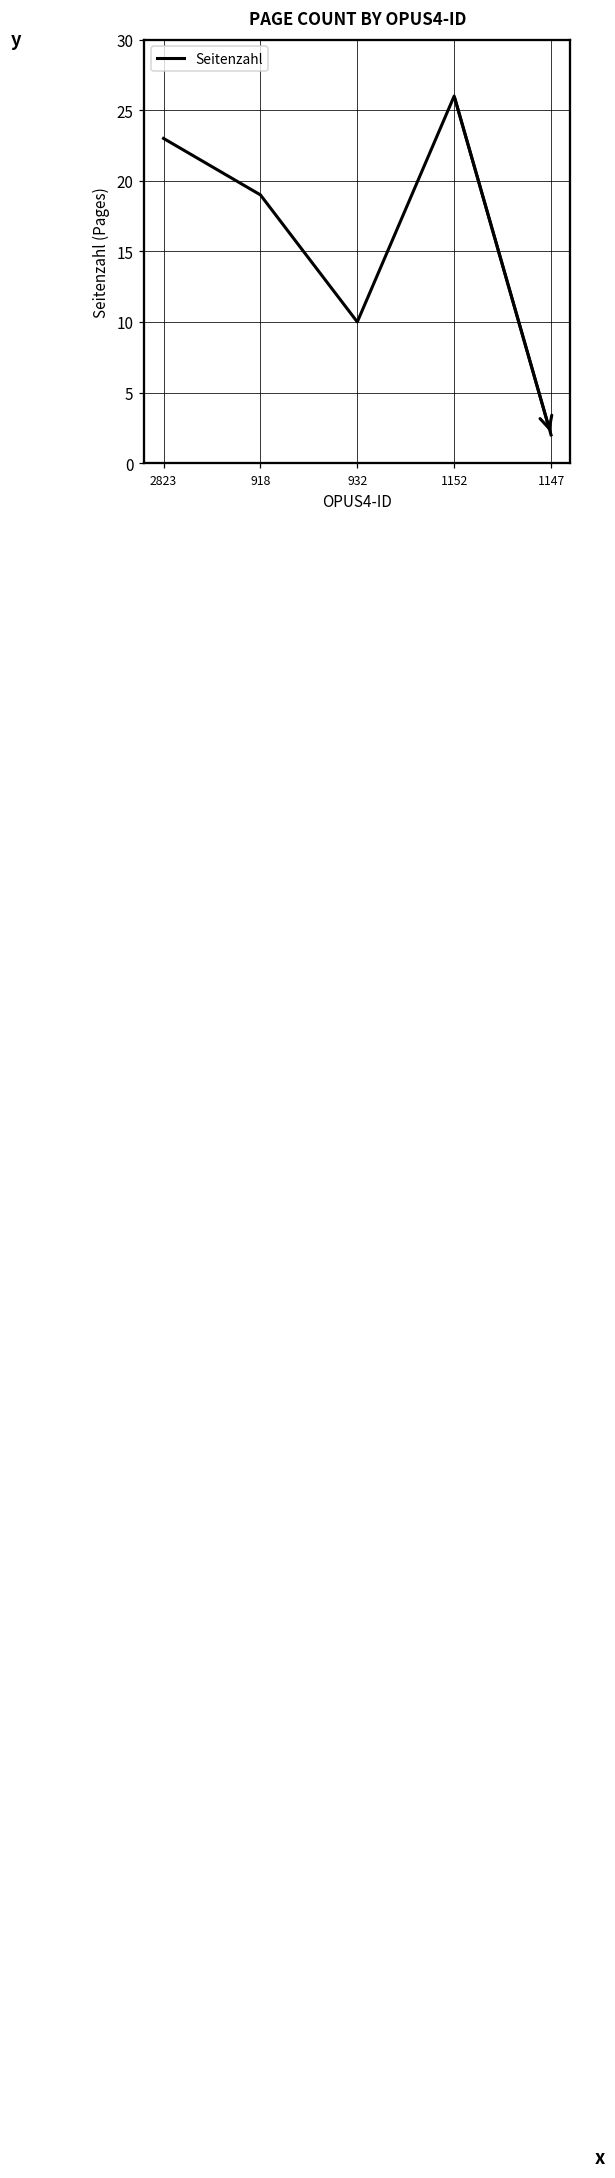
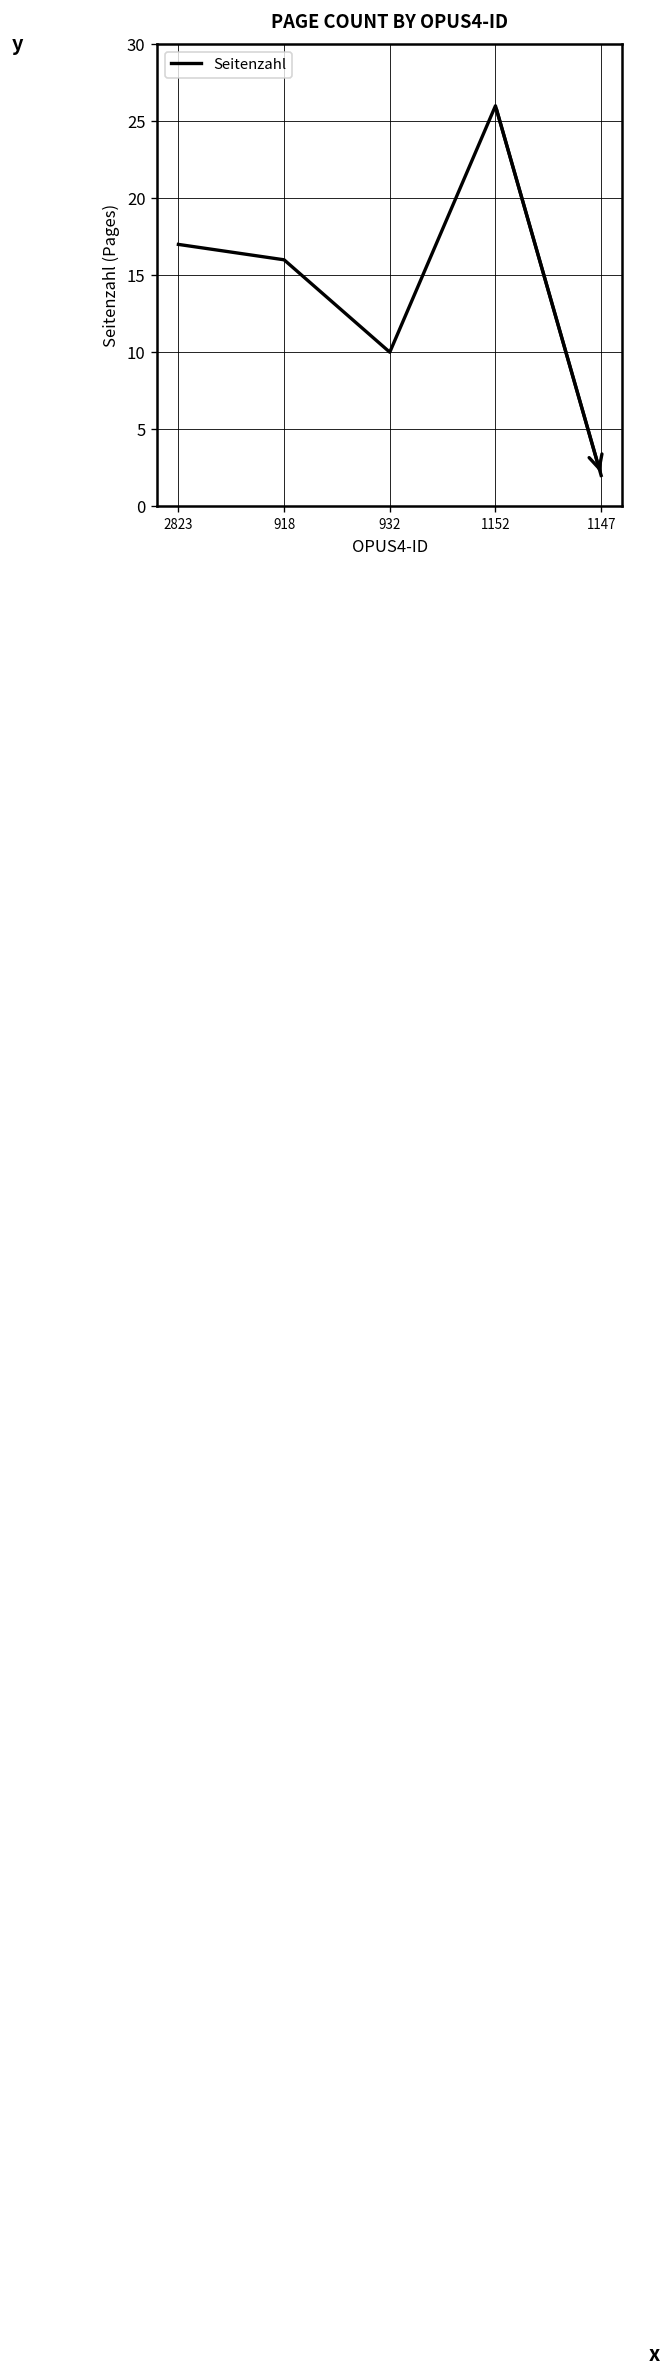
2823: 23 -> 17
918: 19 -> 16
